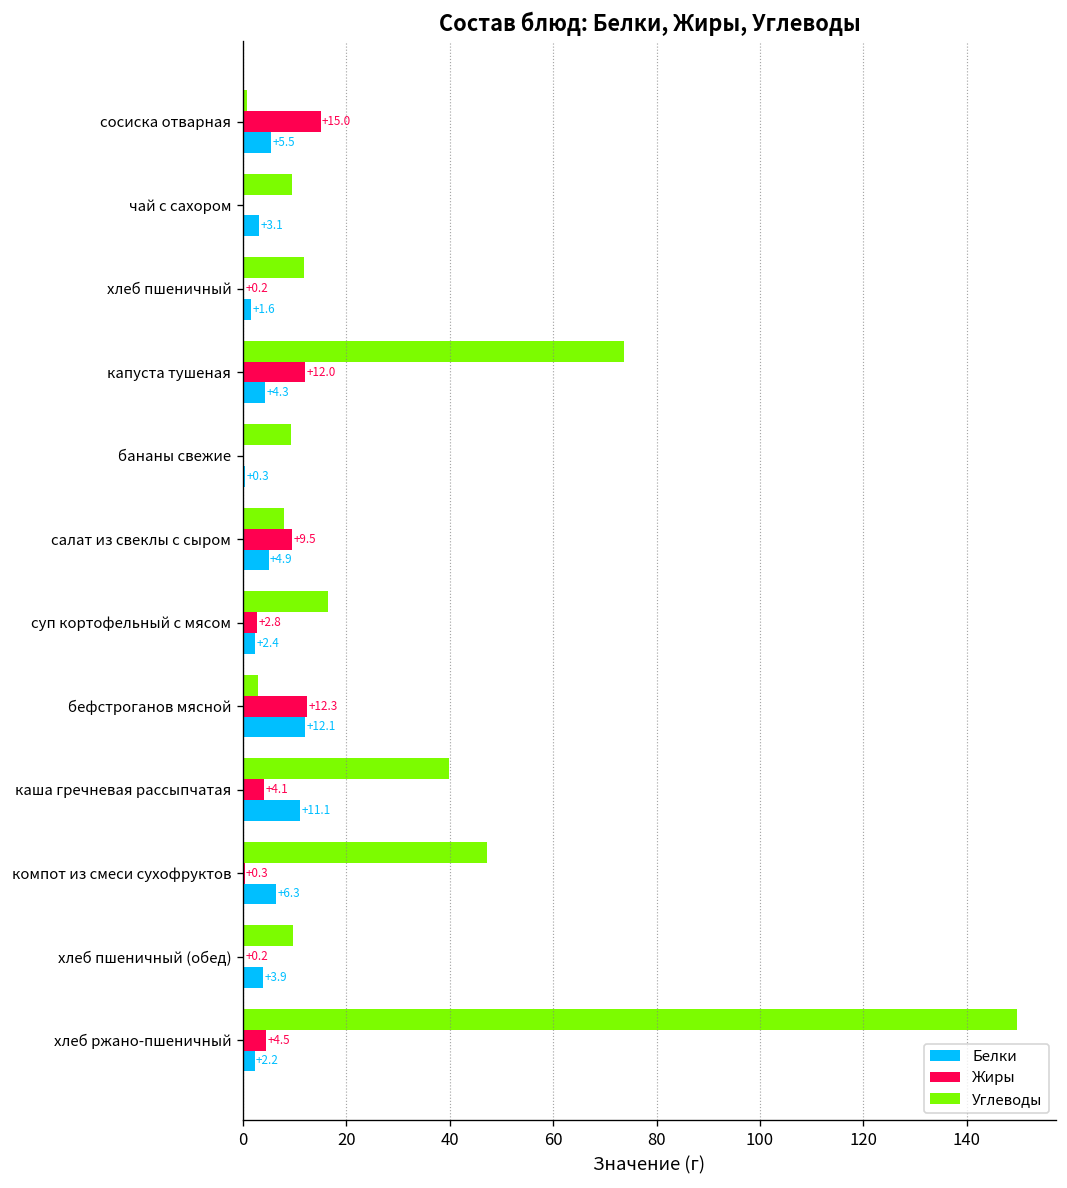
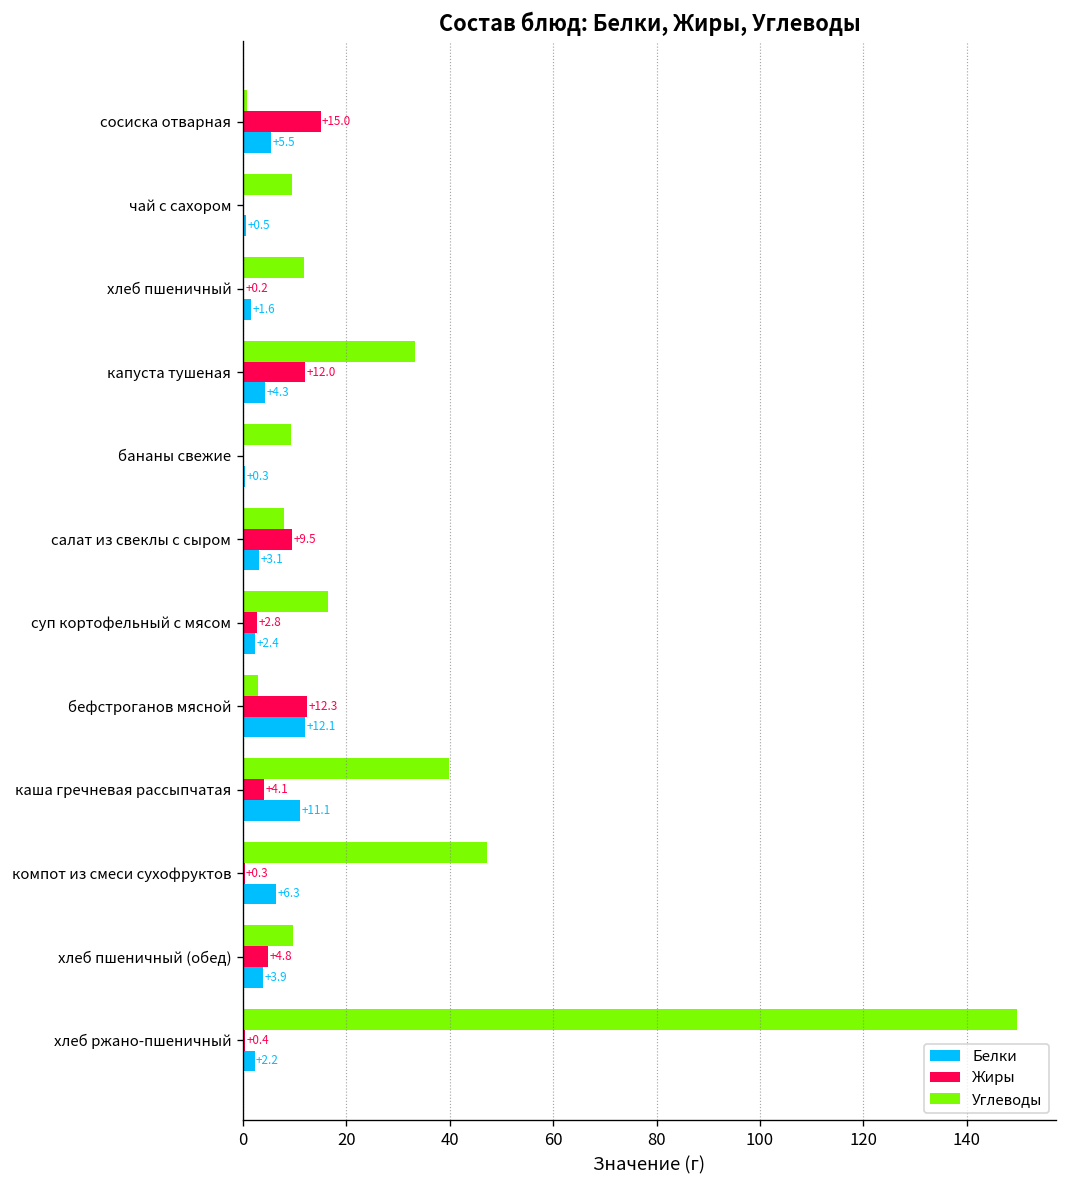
Белки, чай с сахором: +3.1 -> +0.5
Углеводы, капуста тушеная: 74 -> 33
Белки, салат из свеклы с сыром: +4.9 -> +3.1
Жиры, хлеб пшеничный (обед): +0.2 -> +4.8
Жиры, хлеб ржано-пшеничный: +4.5 -> +0.4
